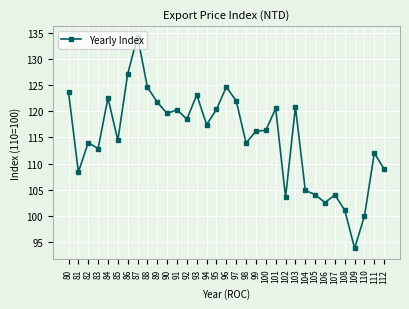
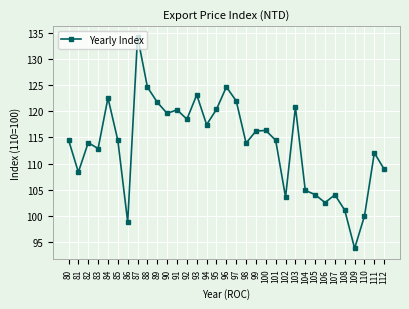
80: 124 -> 115
86: 127 -> 99
101: 121 -> 114
